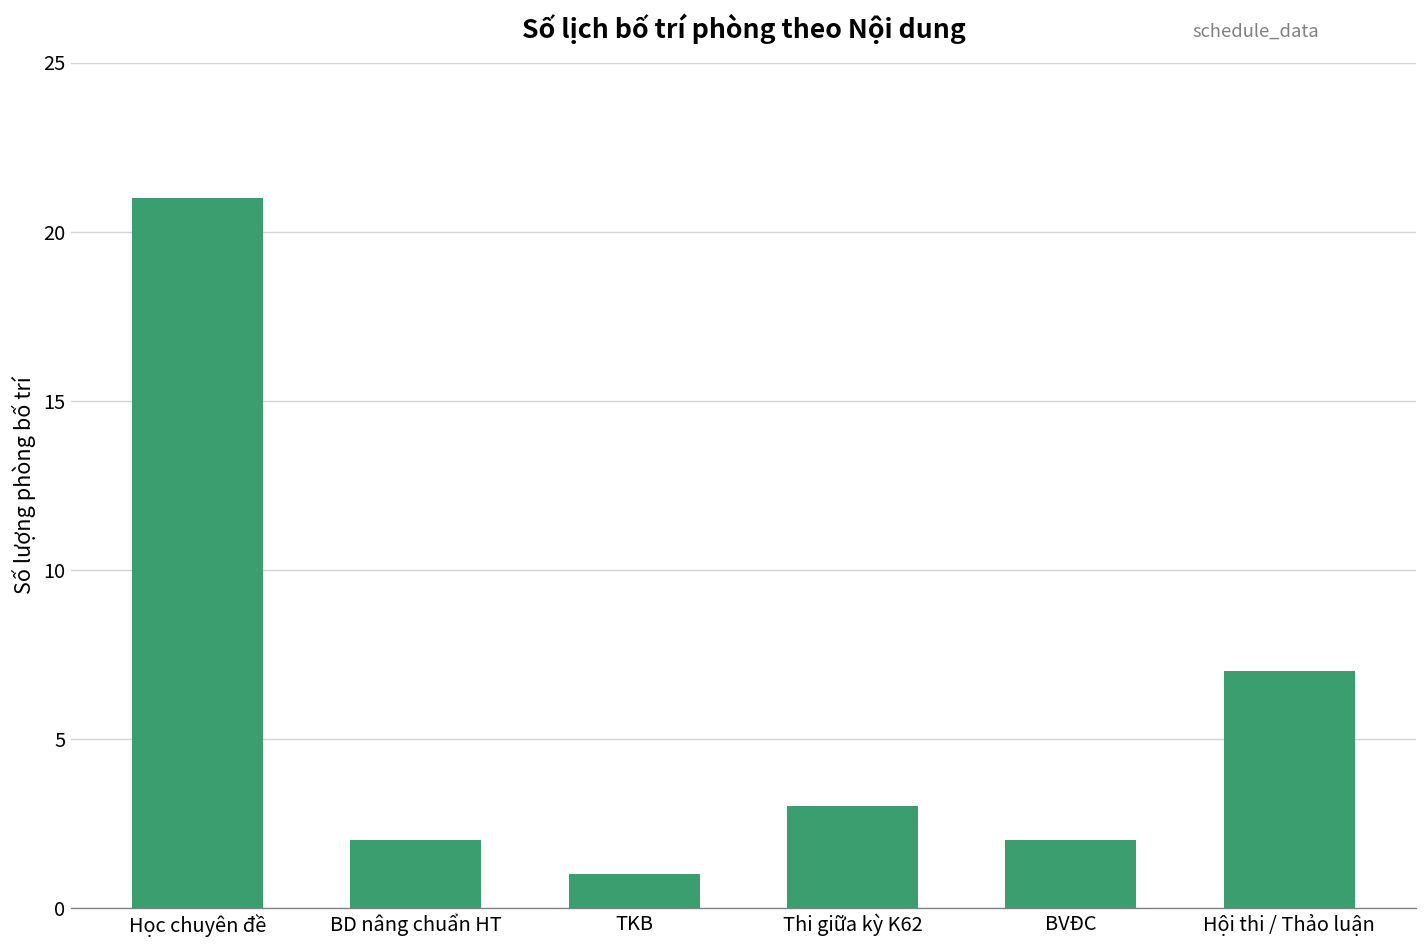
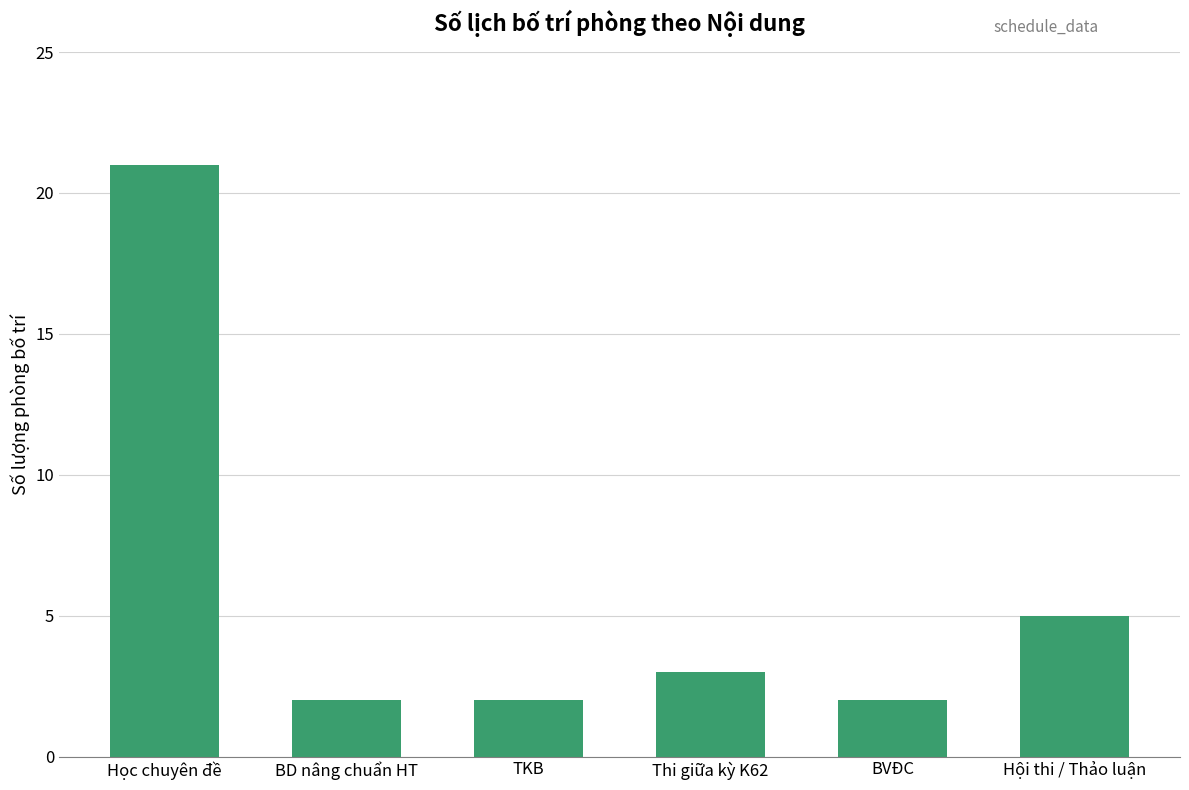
TKB: 1 -> 2
Hội thi / Thảo luận: 7 -> 5
